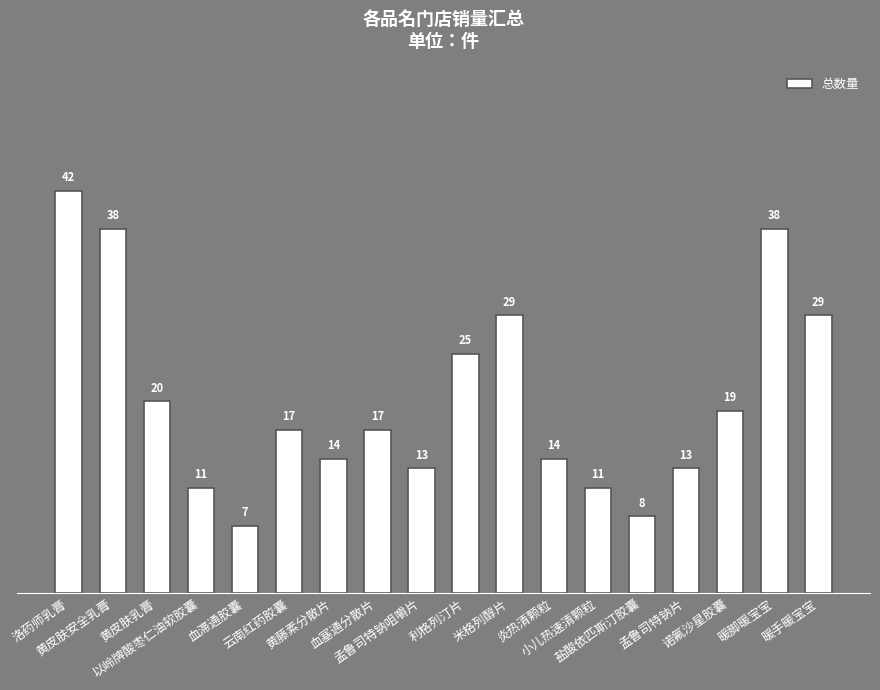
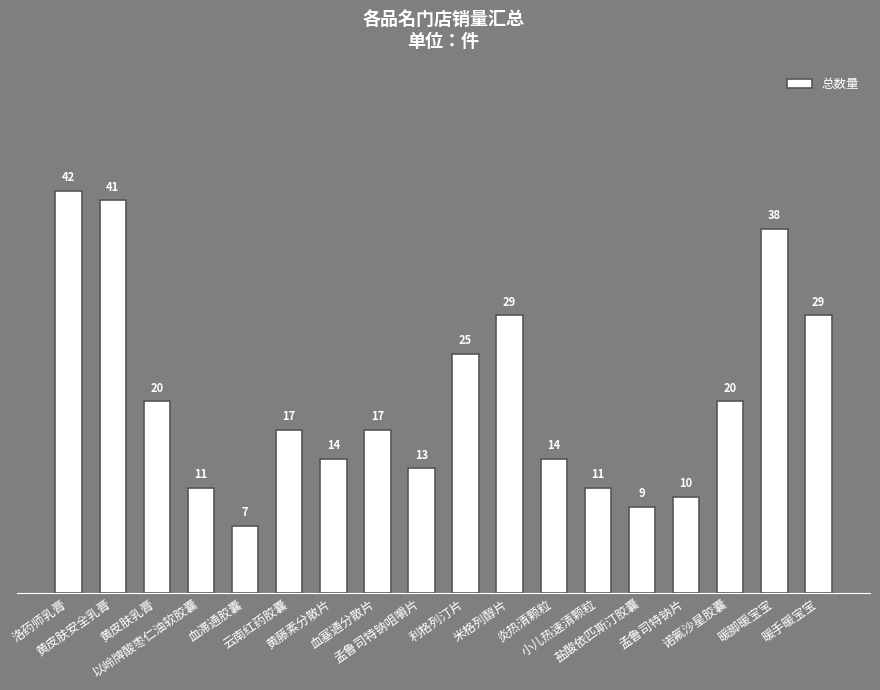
黄皮肤安全乳膏: 38 -> 41
盐酸依匹斯汀胶囊: 8 -> 9
孟鲁司特钠片: 13 -> 10
诺氟沙星胶囊: 19 -> 20
